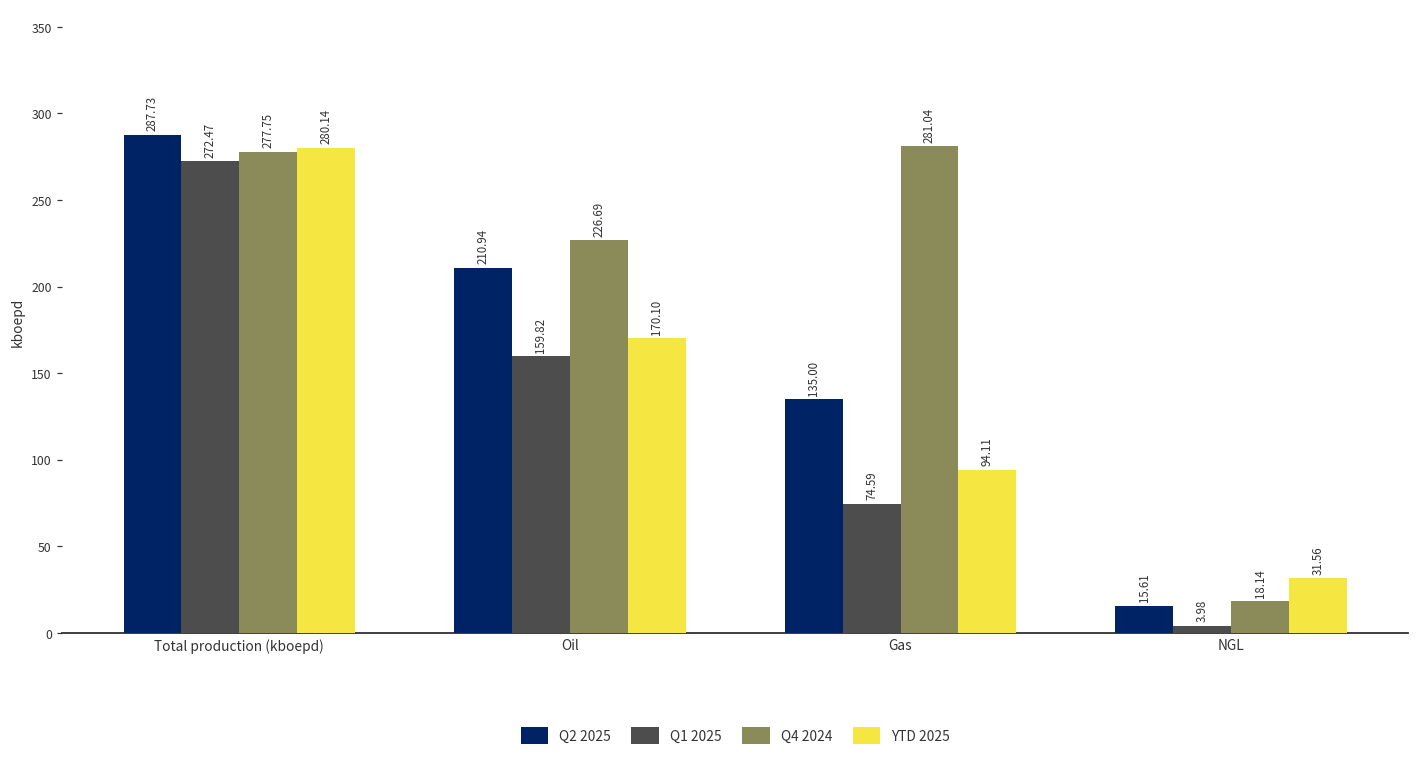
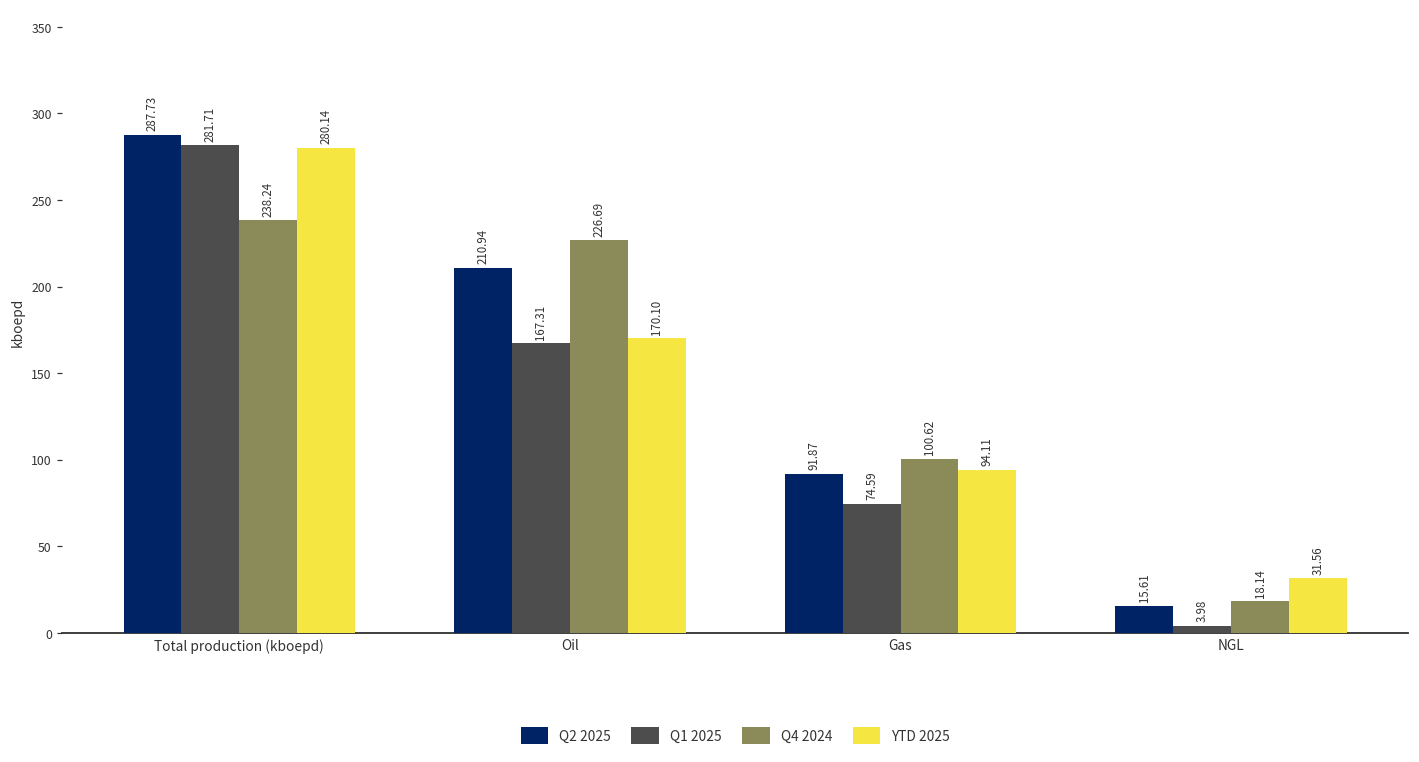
Q1 2025, Total production (kboepd): 272.47 -> 281.71
Q4 2024, Total production (kboepd): 277.75 -> 238.24
Q1 2025, Oil: 159.82 -> 167.31
Q2 2025, Gas: 135.00 -> 91.87
Q4 2024, Gas: 281.04 -> 100.62
